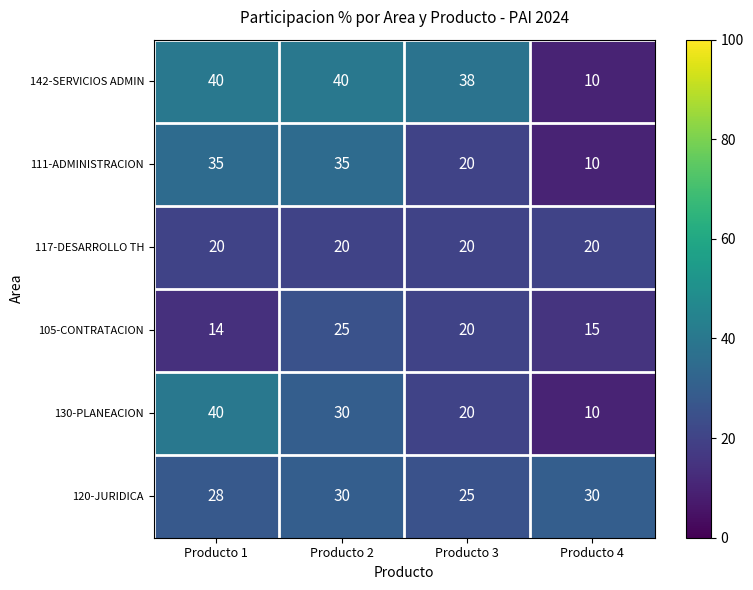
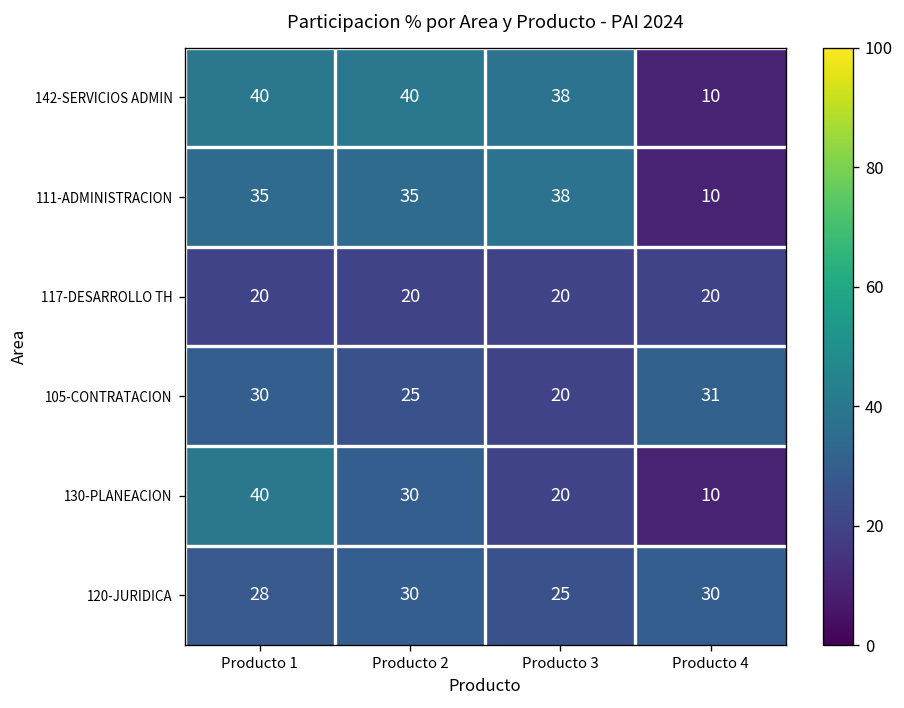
111-ADMINISTRACION, Producto 3: 20 -> 38
105-CONTRATACION, Producto 1: 14 -> 30
105-CONTRATACION, Producto 4: 15 -> 31
